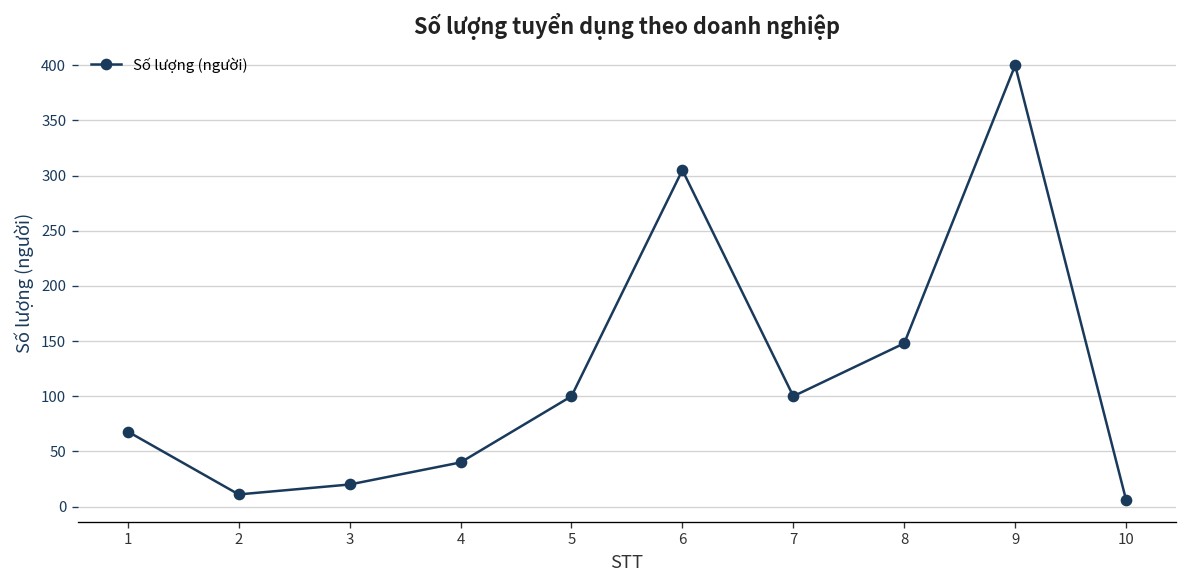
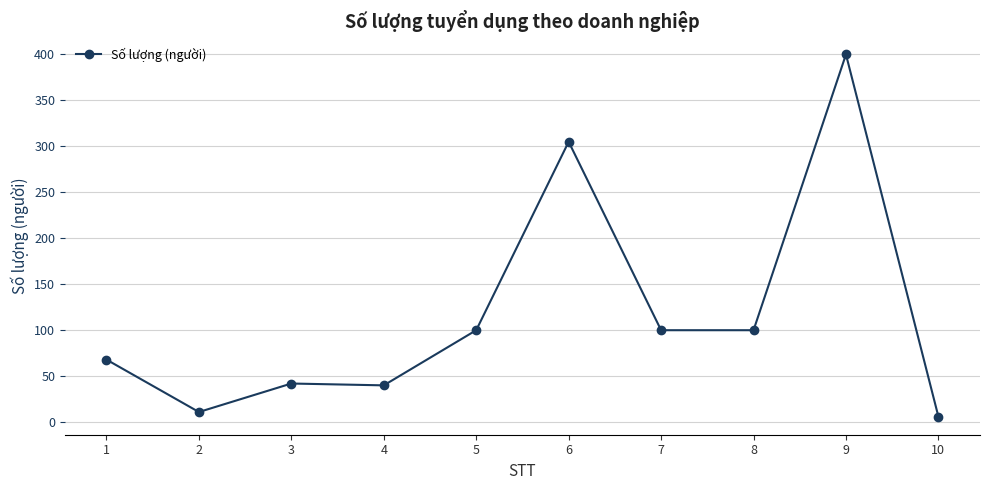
3: 20 -> 40
8: 150 -> 100
